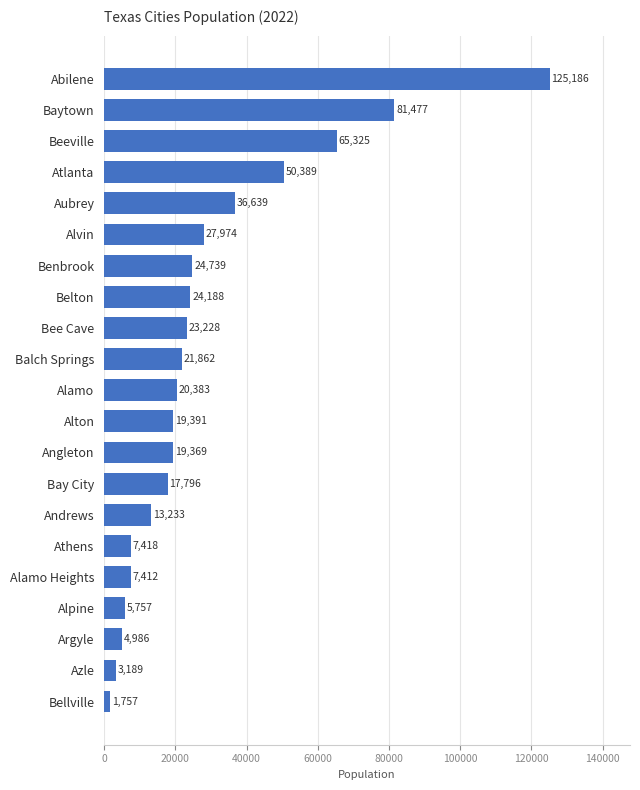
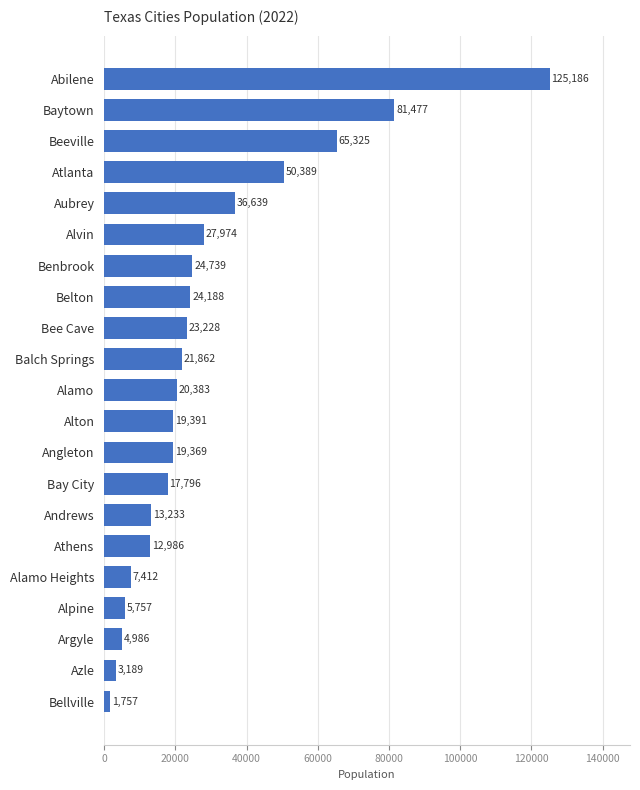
Athens: 7,418 -> 12,986
